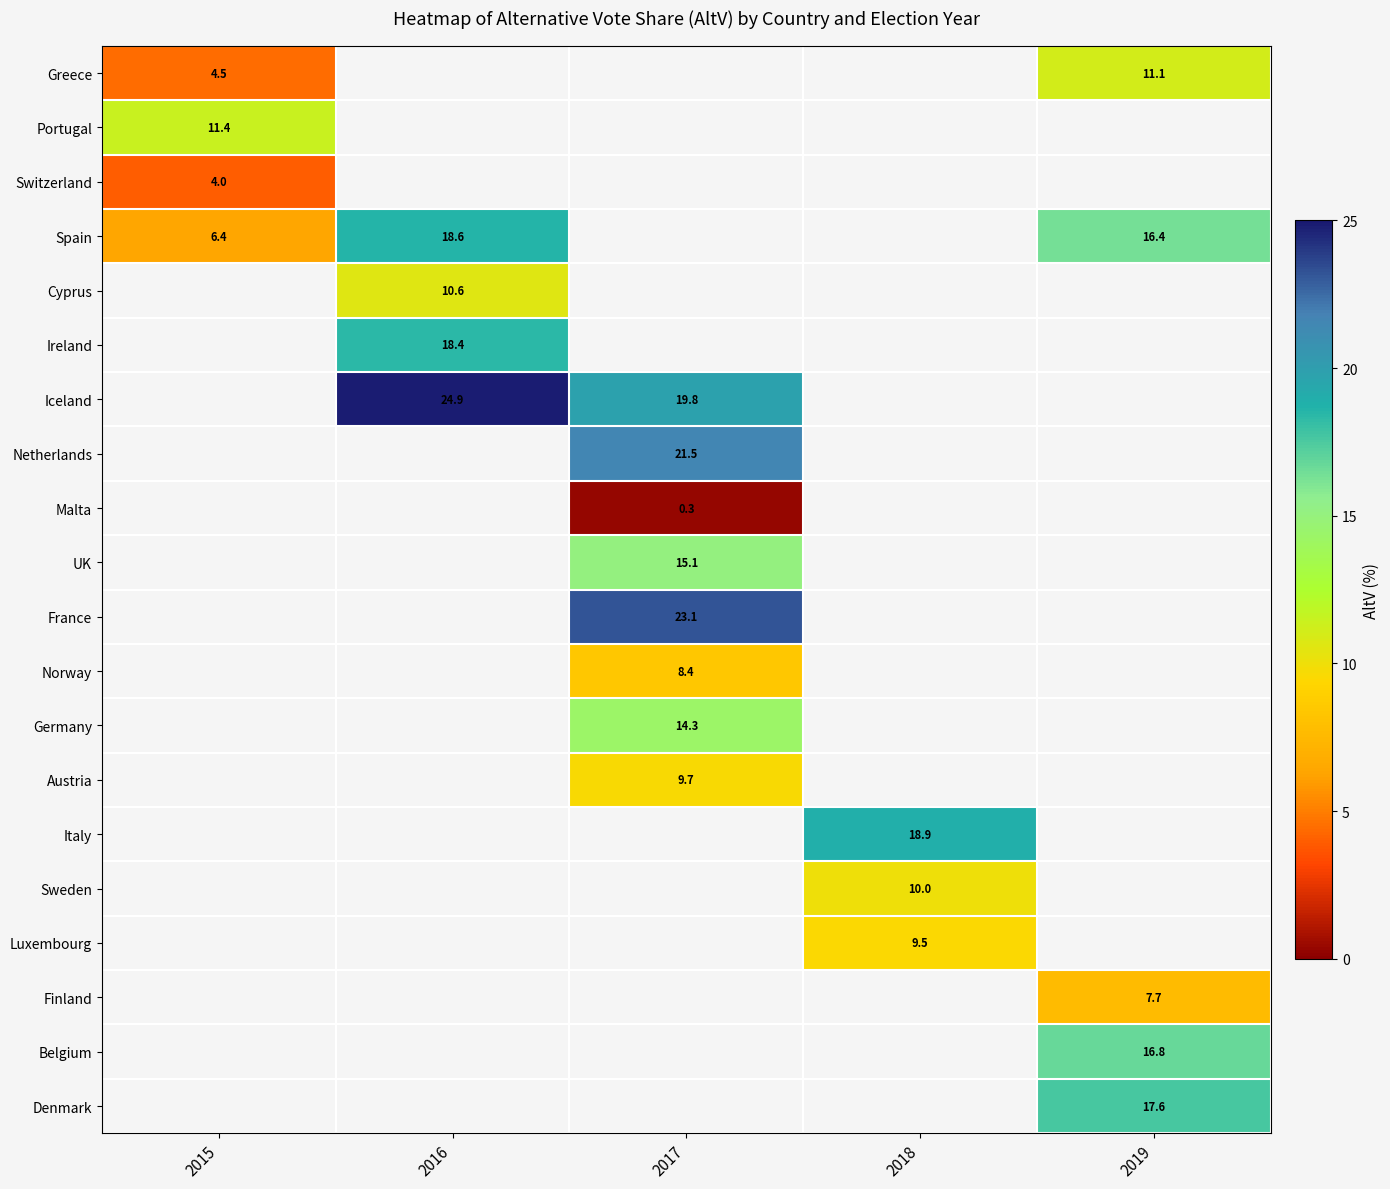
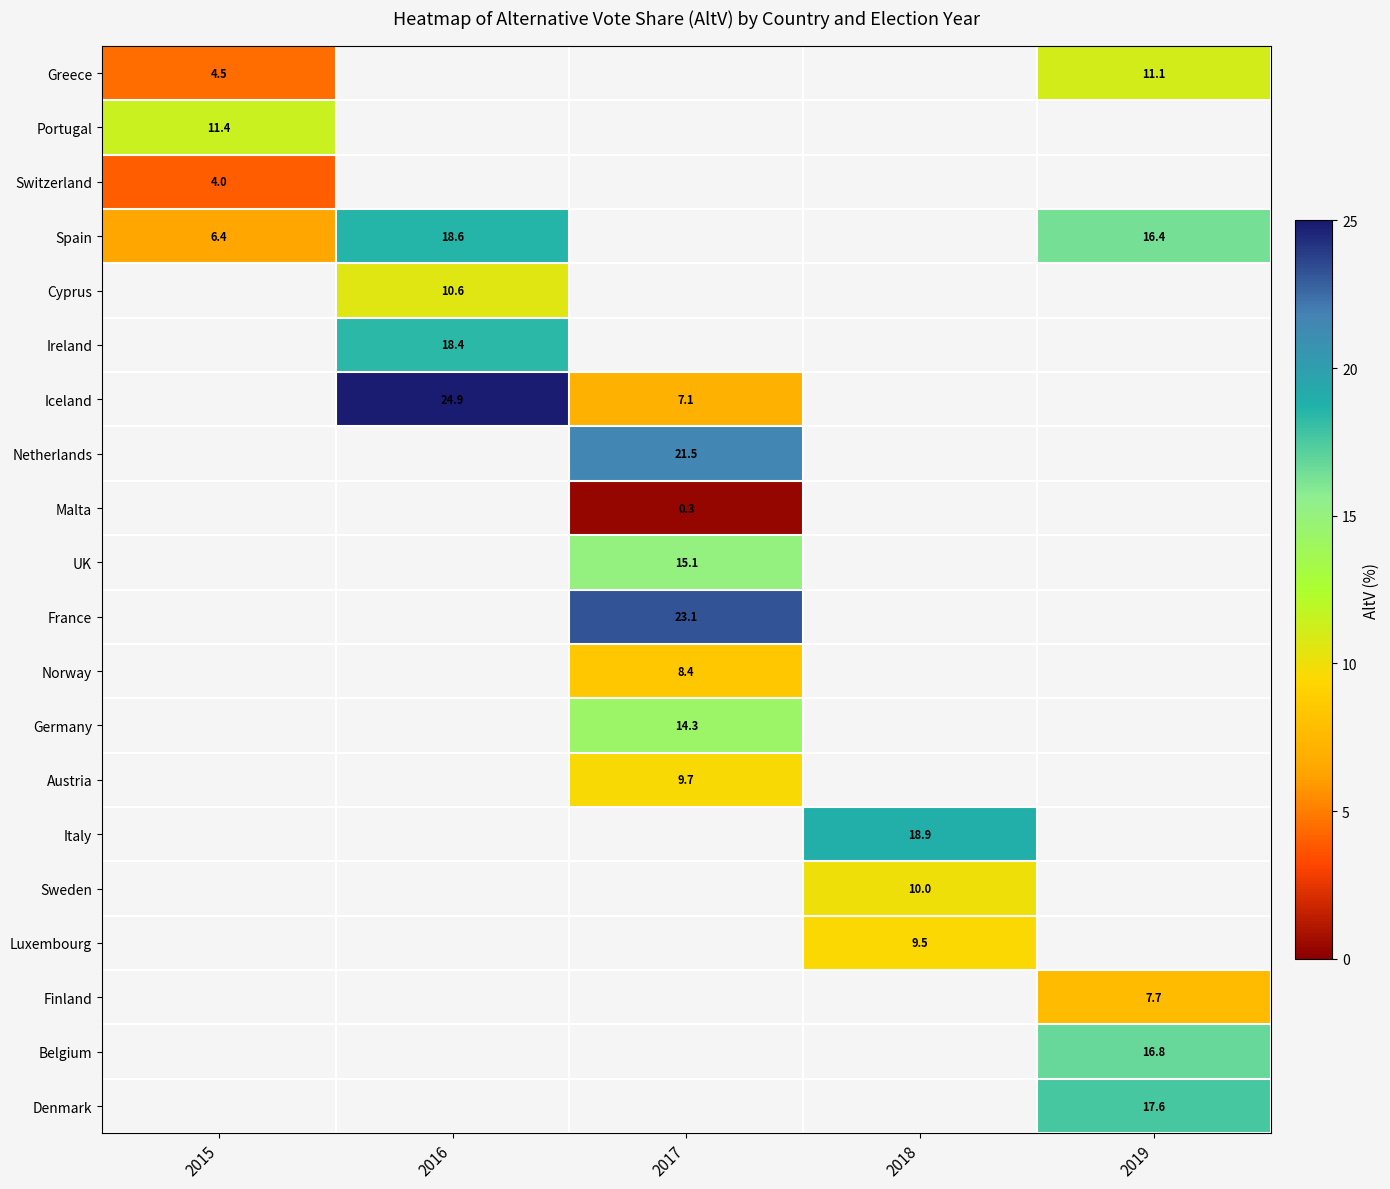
Iceland, 2017: 19.8 -> 7.1
